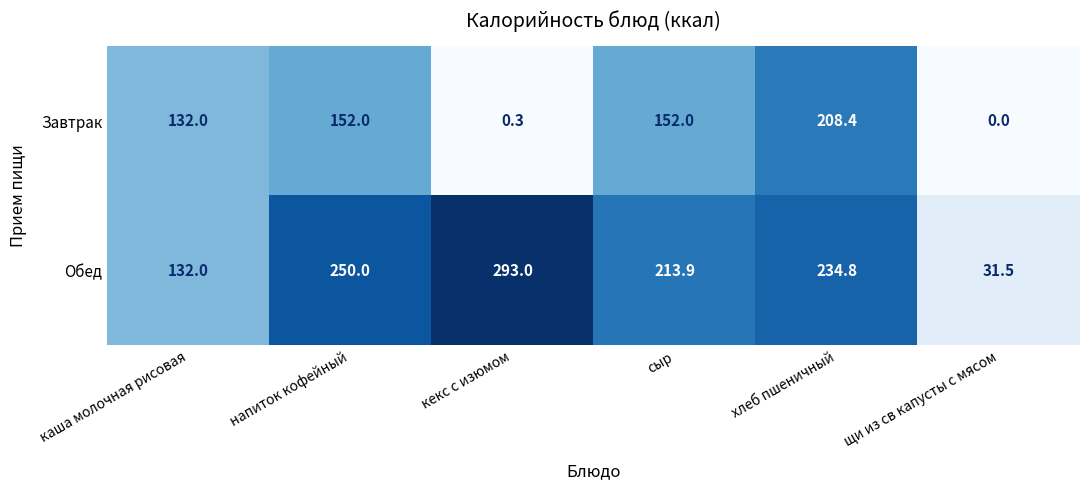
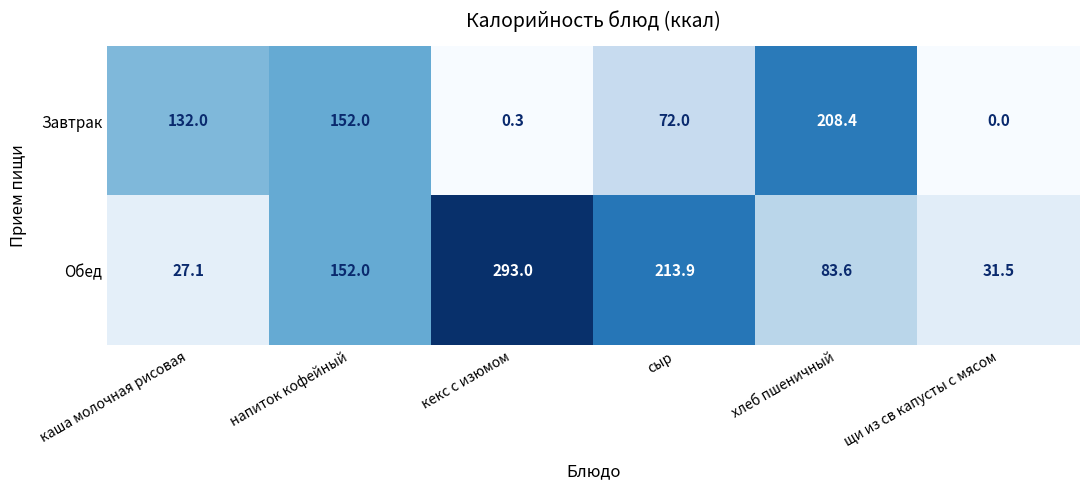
Завтрак, сыр: 152.0 -> 72.0
Обед, каша молочная рисовая: 132.0 -> 27.1
Обед, напиток кофейный: 250.0 -> 152.0
Обед, хлеб пшеничный: 234.8 -> 83.6
